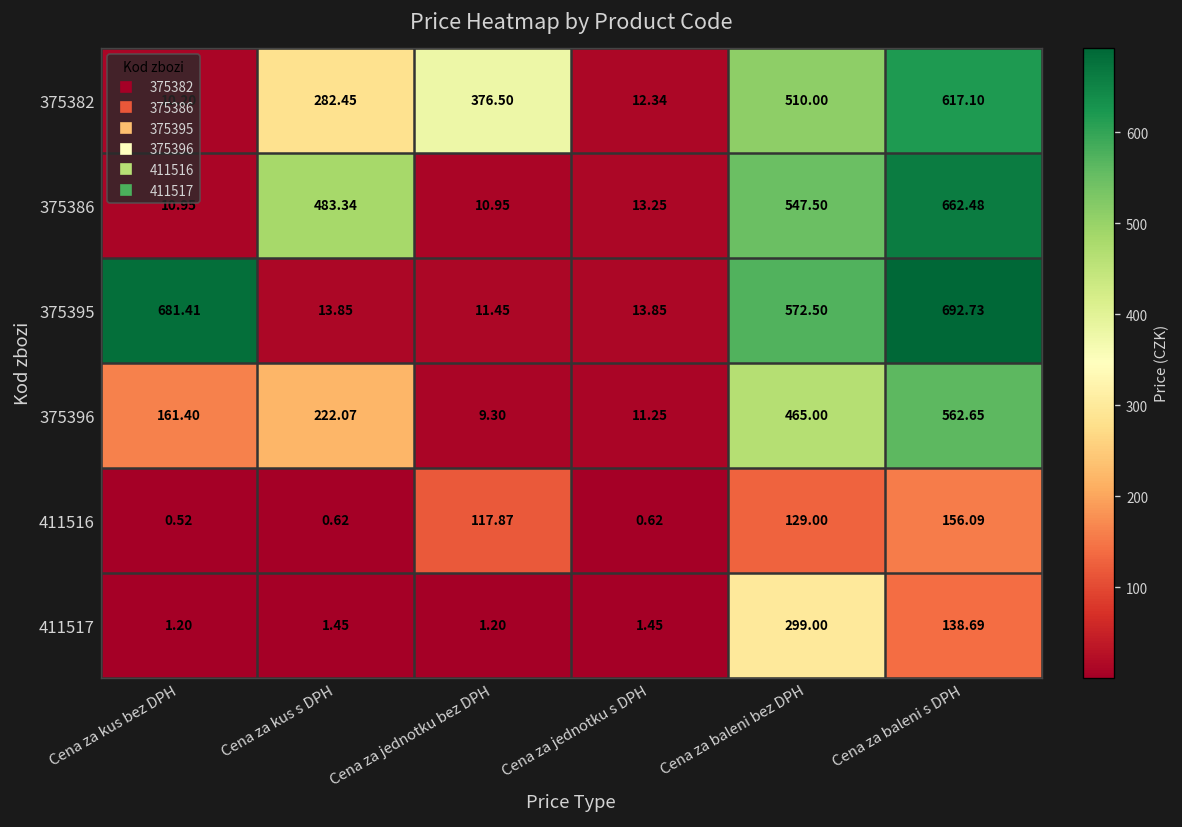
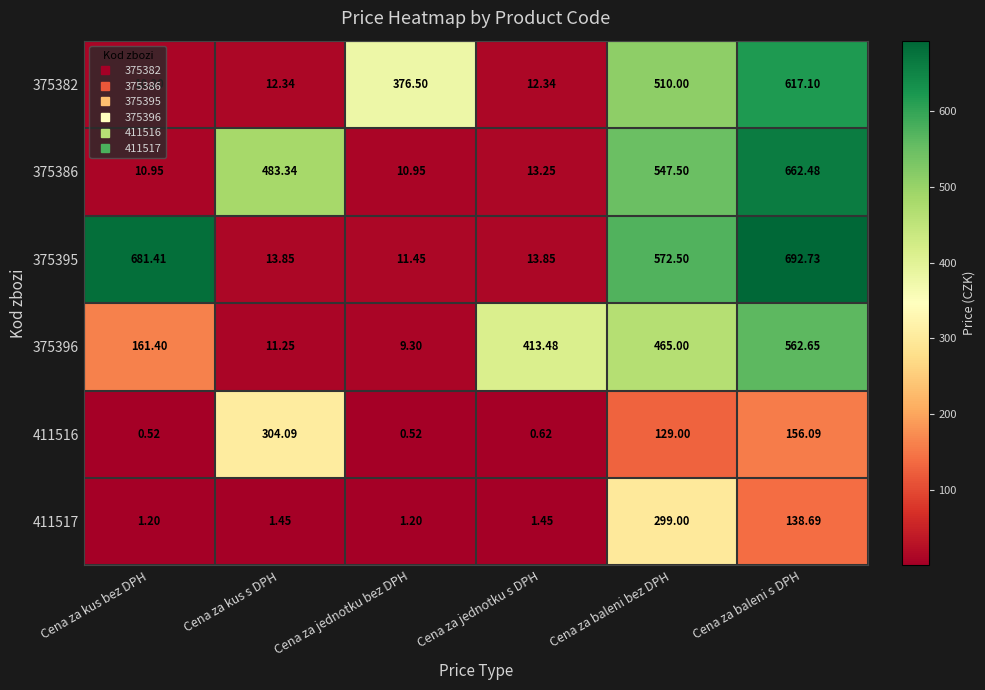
375382, Cena za kus s DPH: 282.45 -> 12.34
375396, Cena za kus s DPH: 222.07 -> 11.25
375396, Cena za jednotku s DPH: 11.25 -> 413.48
411516, Cena za kus s DPH: 0.62 -> 304.09
411516, Cena za jednotku bez DPH: 117.87 -> 0.52
